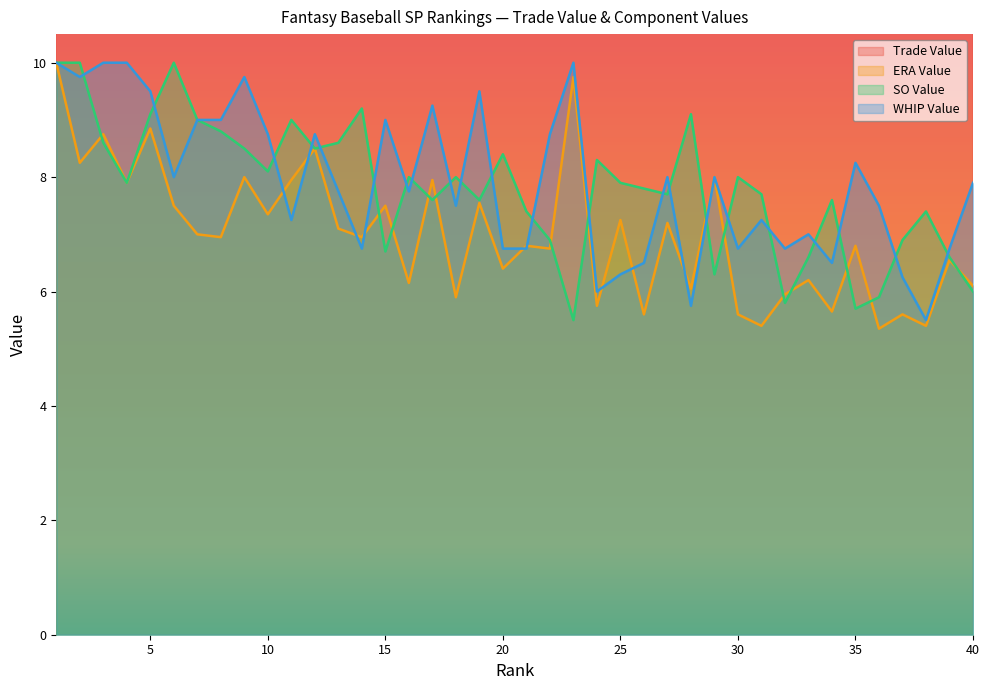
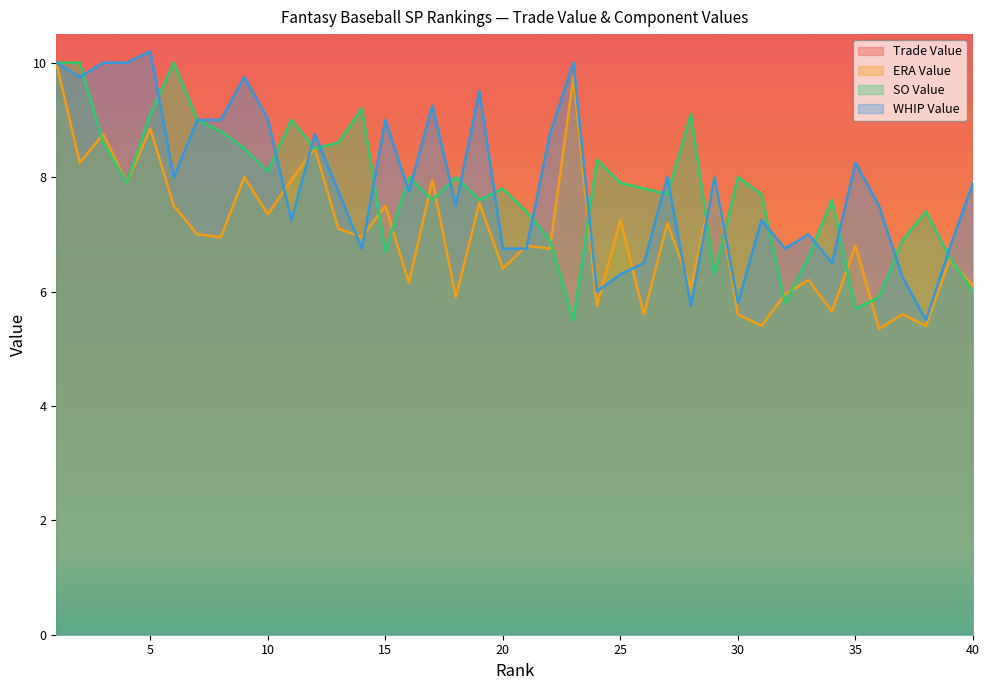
WHIP Value, 5: 9.5 -> 10.2
WHIP Value, 10: 8.8 -> 9.0
SO Value, 20: 8.4 -> 7.8
WHIP Value, 30: 6.8 -> 5.8
